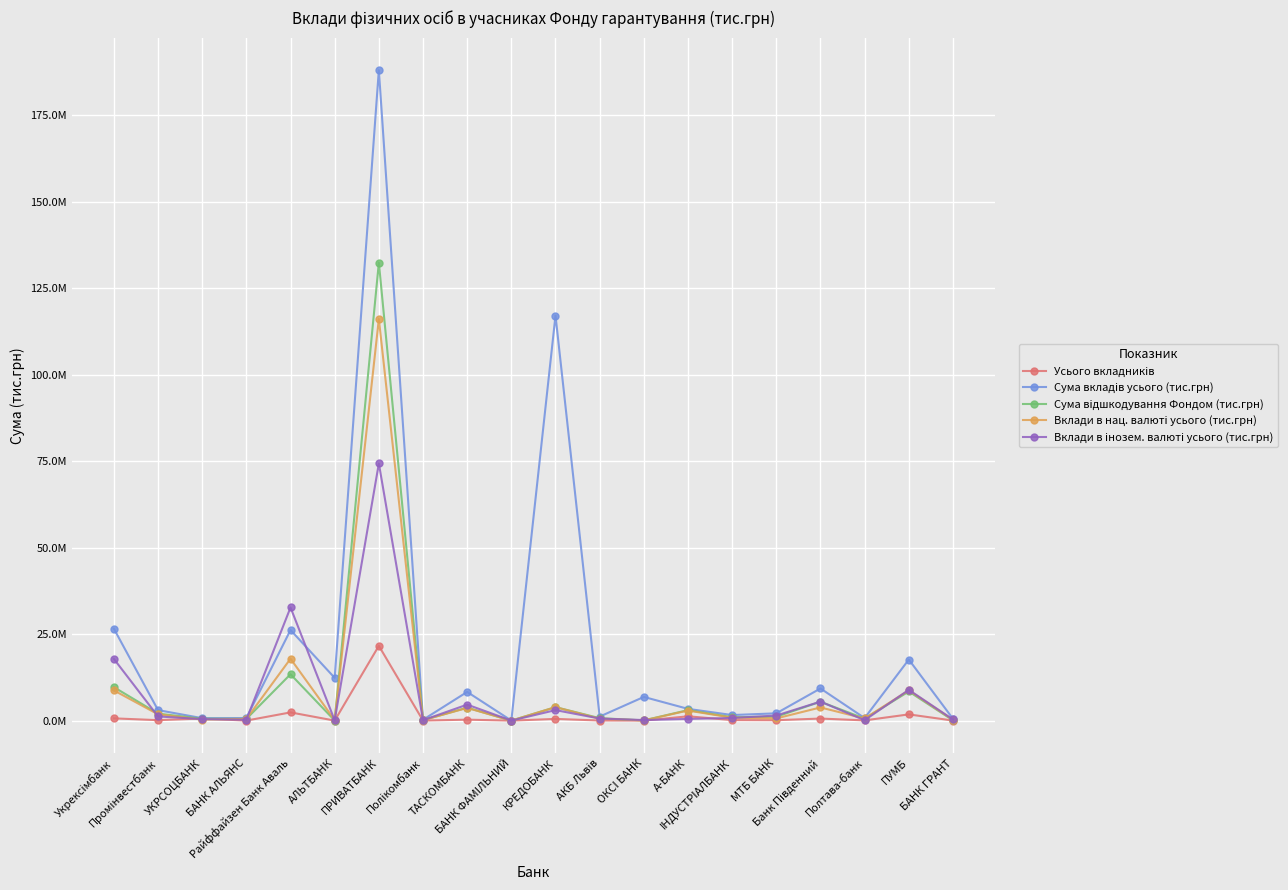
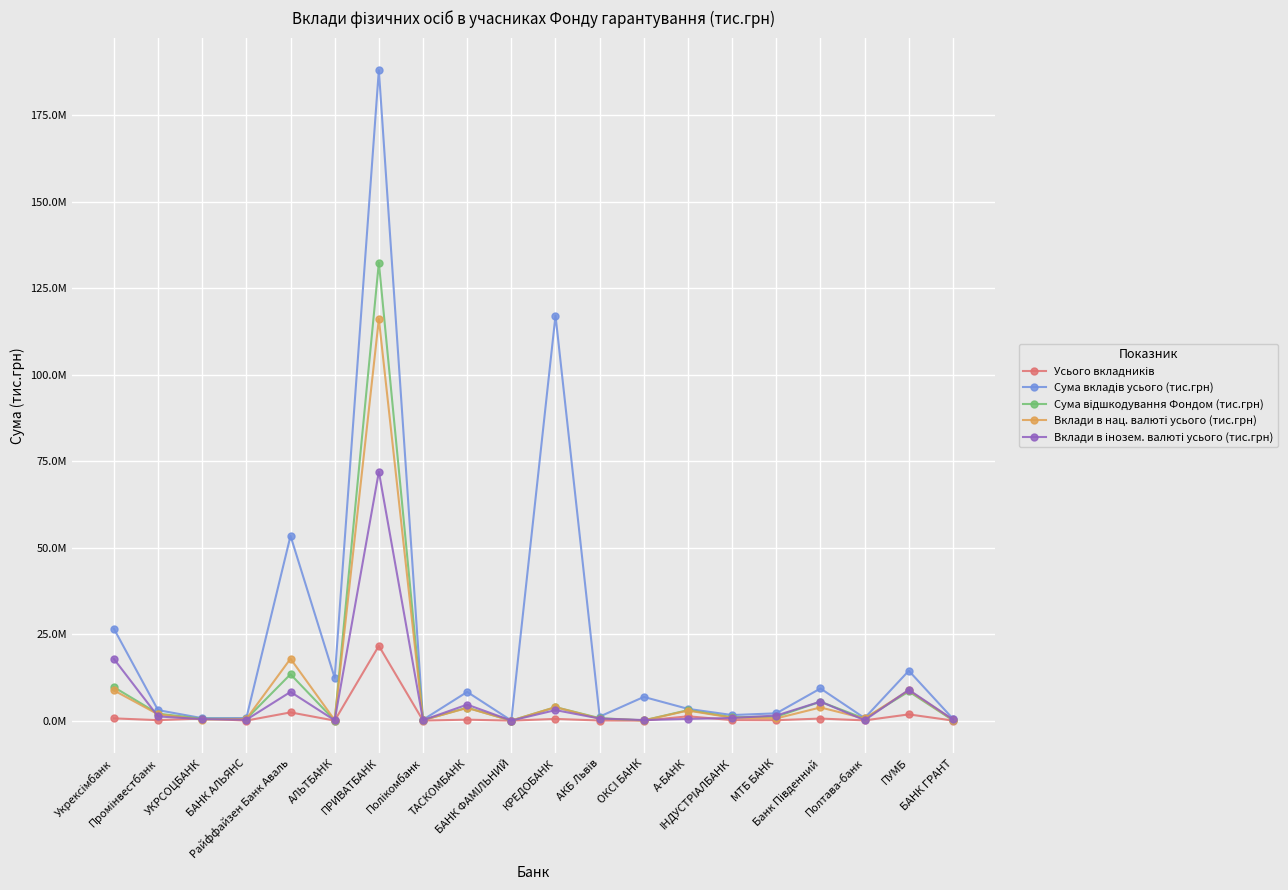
Сума вкладів усього (тис.грн), Райффайзен Банк Аваль: 26000000 -> 53000000
Вклади в інозем. валюті усього (тис.грн), Райффайзен Банк Аваль: 33000000 -> 8000000
Вклади в інозем. валюті усього (тис.грн), ПРИВАТБАНК: 74000000 -> 72000000
Сума вкладів усього (тис.грн), ПУМБ: 18000000 -> 14000000
